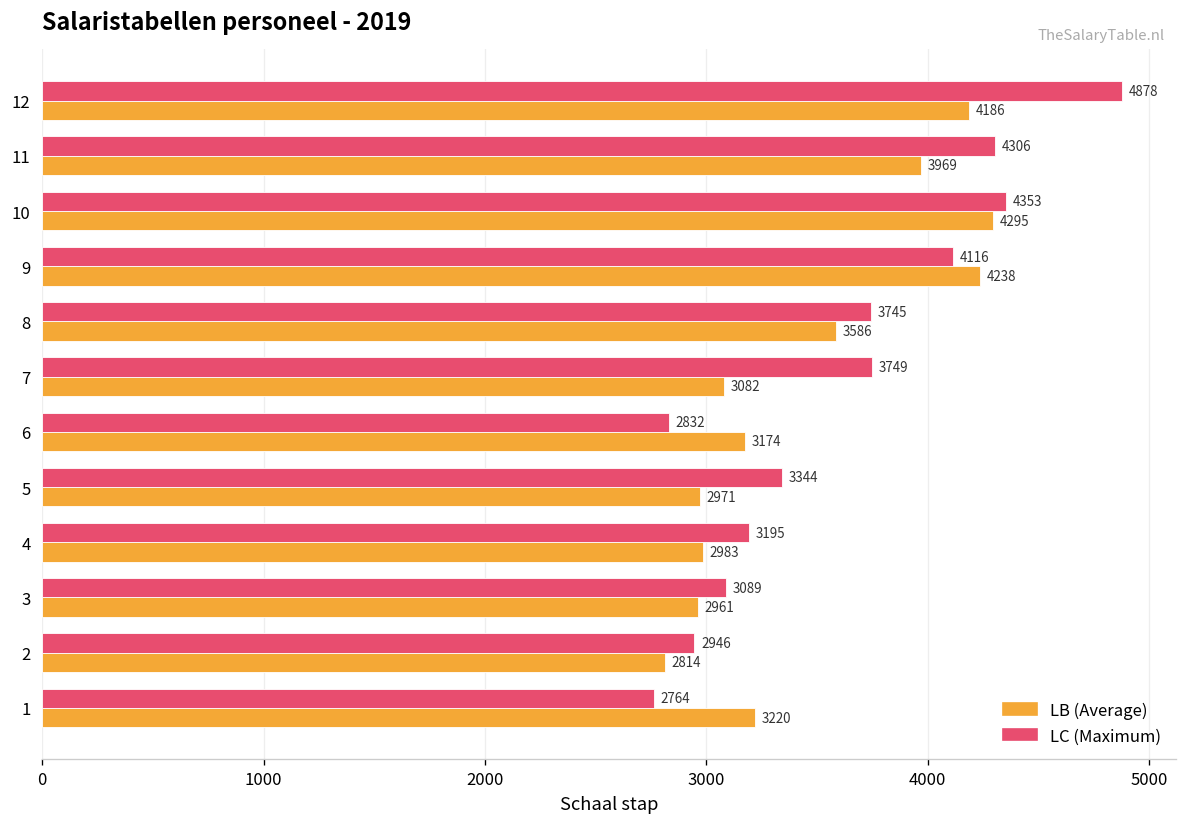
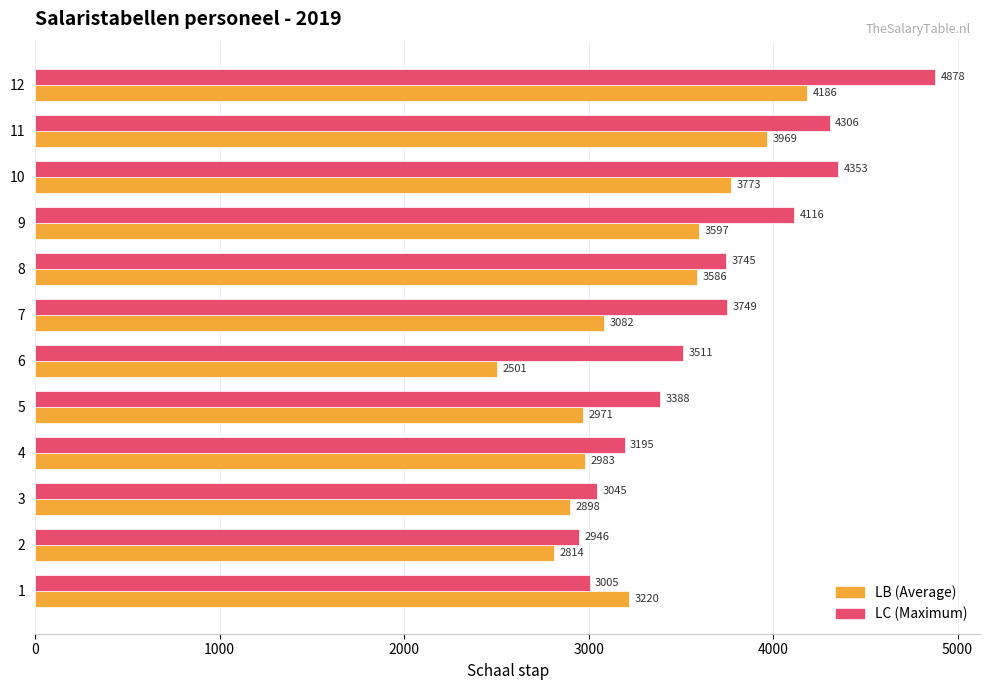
LB (Average), 10: 4295 -> 3773
LB (Average), 9: 4238 -> 3597
LC (Maximum), 6: 2832 -> 3511
LB (Average), 6: 3174 -> 2501
LC (Maximum), 5: 3344 -> 3388
LC (Maximum), 3: 3089 -> 3045
LB (Average), 3: 2961 -> 2898
LC (Maximum), 1: 2764 -> 3005
